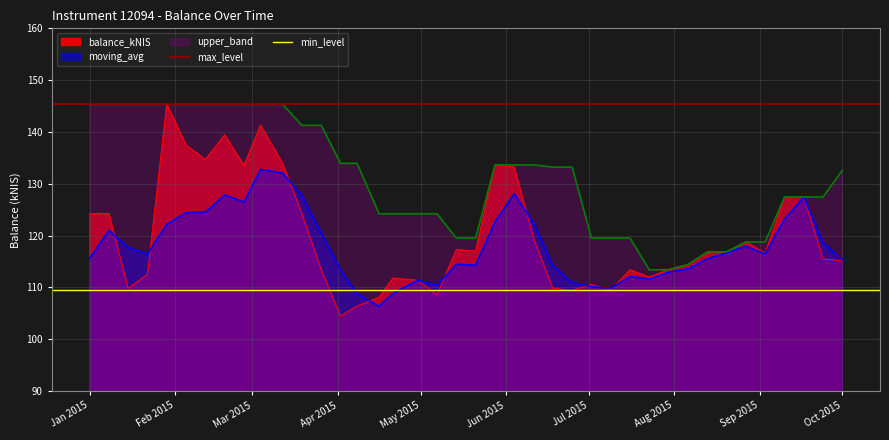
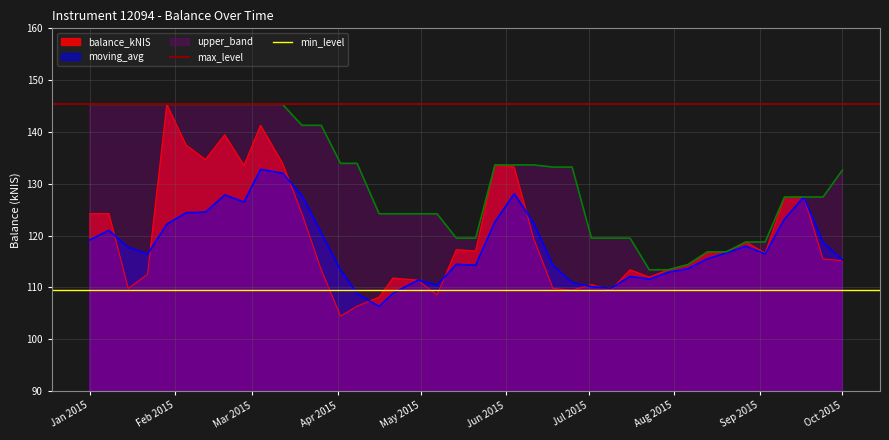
moving_avg, Jan 2015: 116 -> 119
